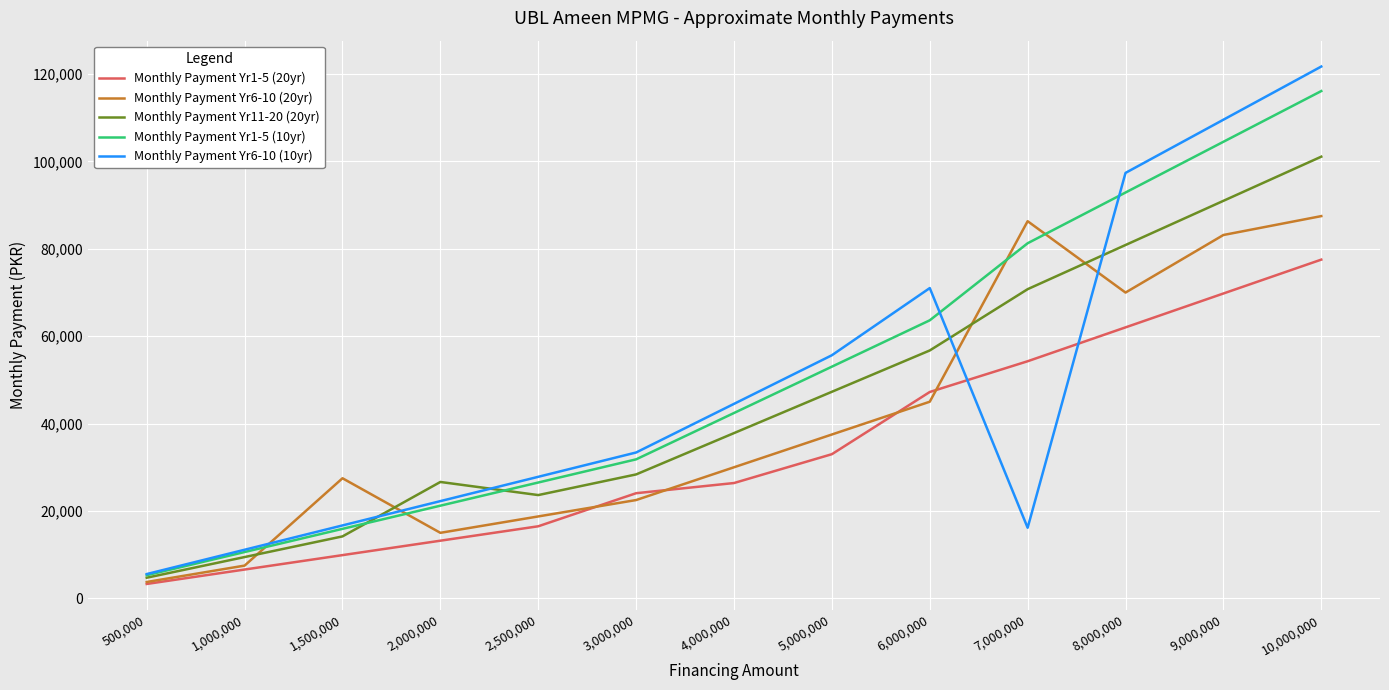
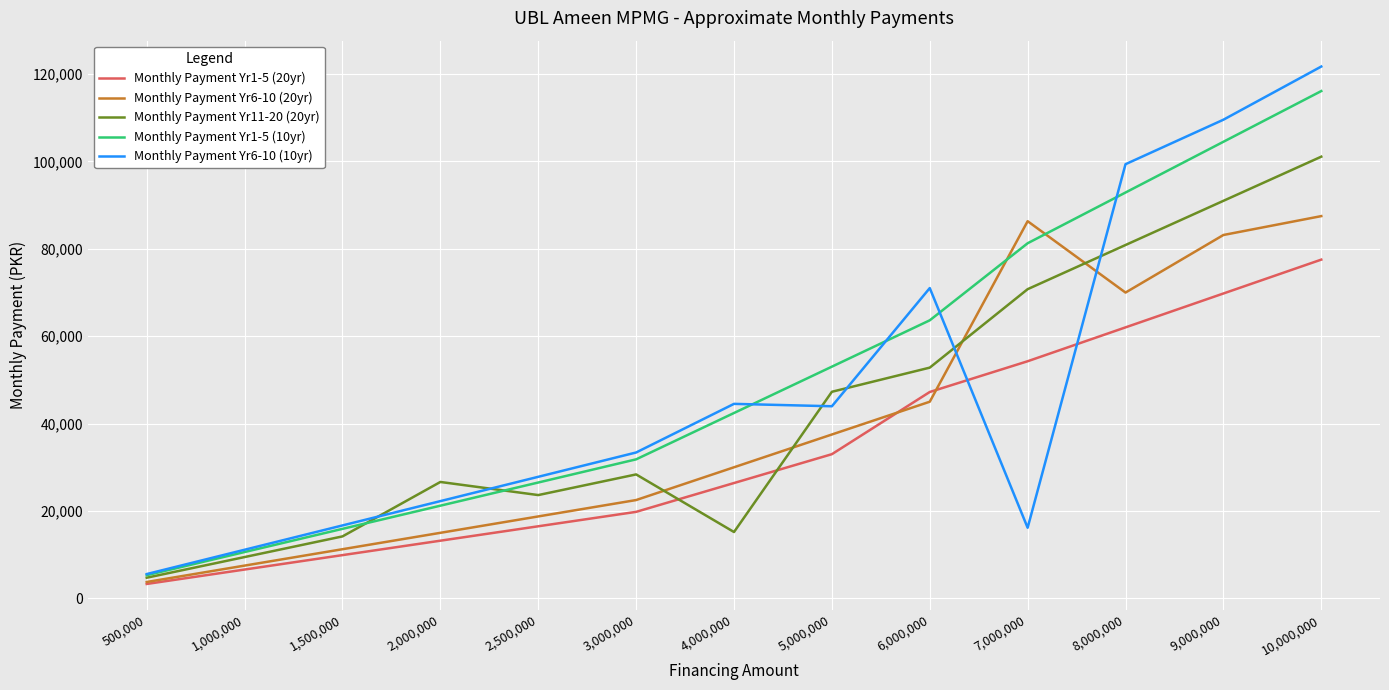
Monthly Payment Yr6-10 (20yr), 1,500,000: 27,000 -> 11,000
Monthly Payment Yr1-5 (20yr), 3,000,000: 24,000 -> 20,000
Monthly Payment Yr11-20 (20yr), 4,000,000: 38,000 -> 15,000
Monthly Payment Yr6-10 (10yr), 5,000,000: 56,000 -> 44,000
Monthly Payment Yr11-20 (20yr), 6,000,000: 57,000 -> 53,000
Monthly Payment Yr6-10 (10yr), 8,000,000: 97,000 -> 99,000
